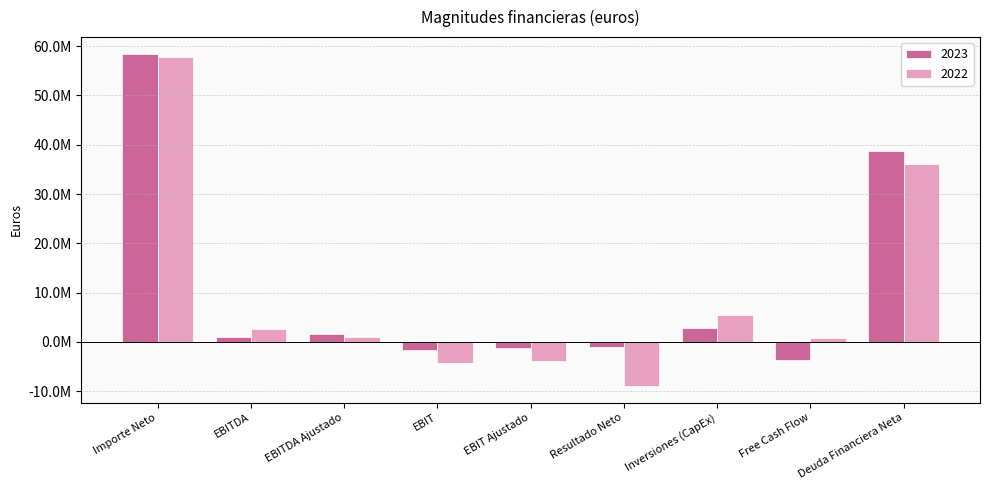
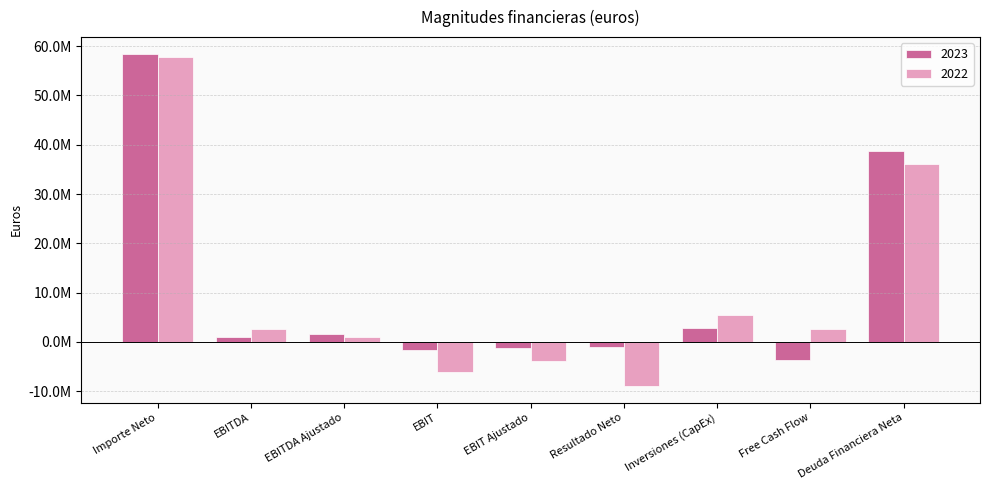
2022, EBIT: -4000000 -> -6000000
2022, Free Cash Flow: 1000000 -> 3000000
